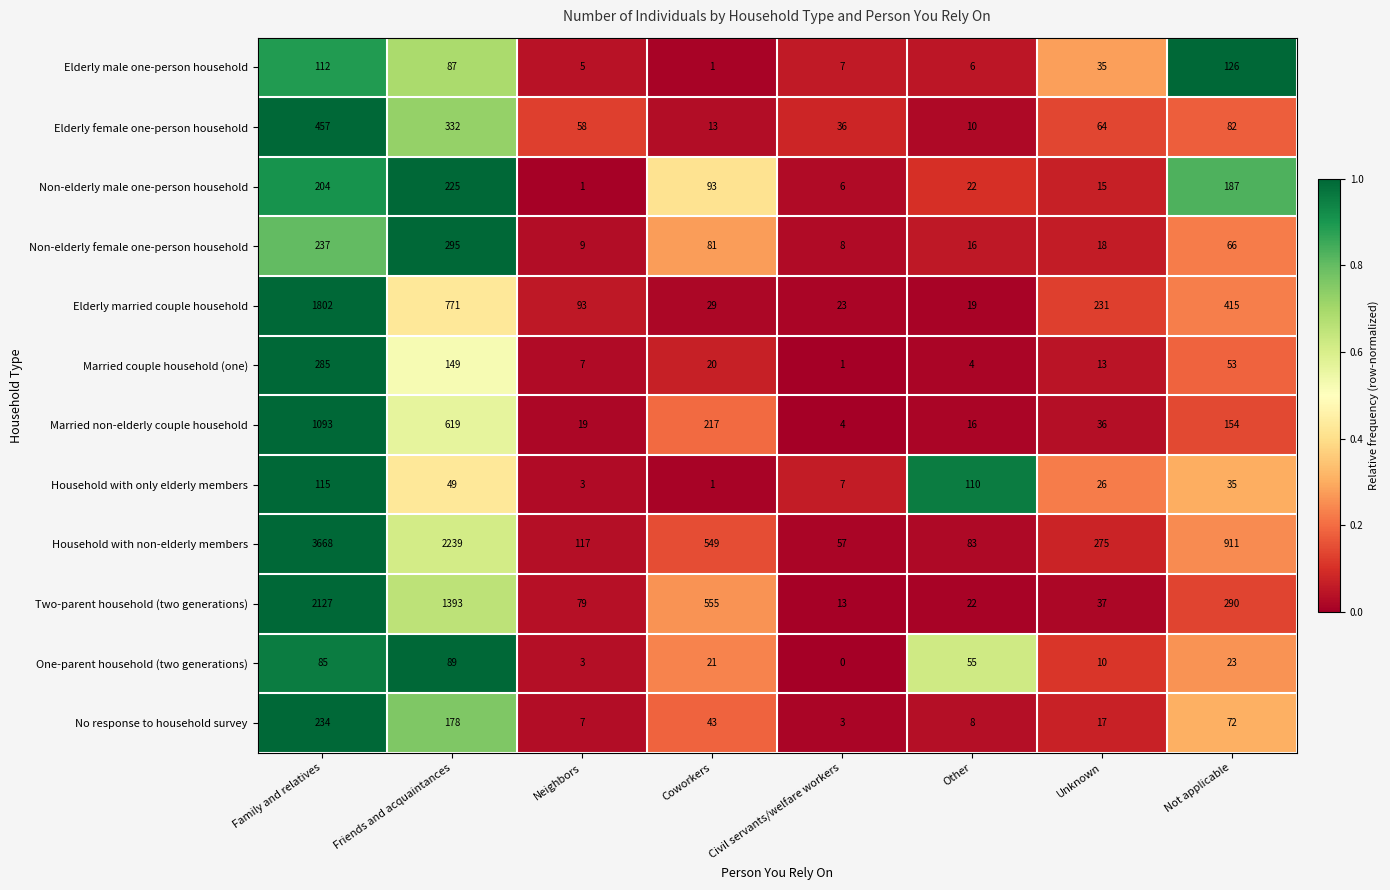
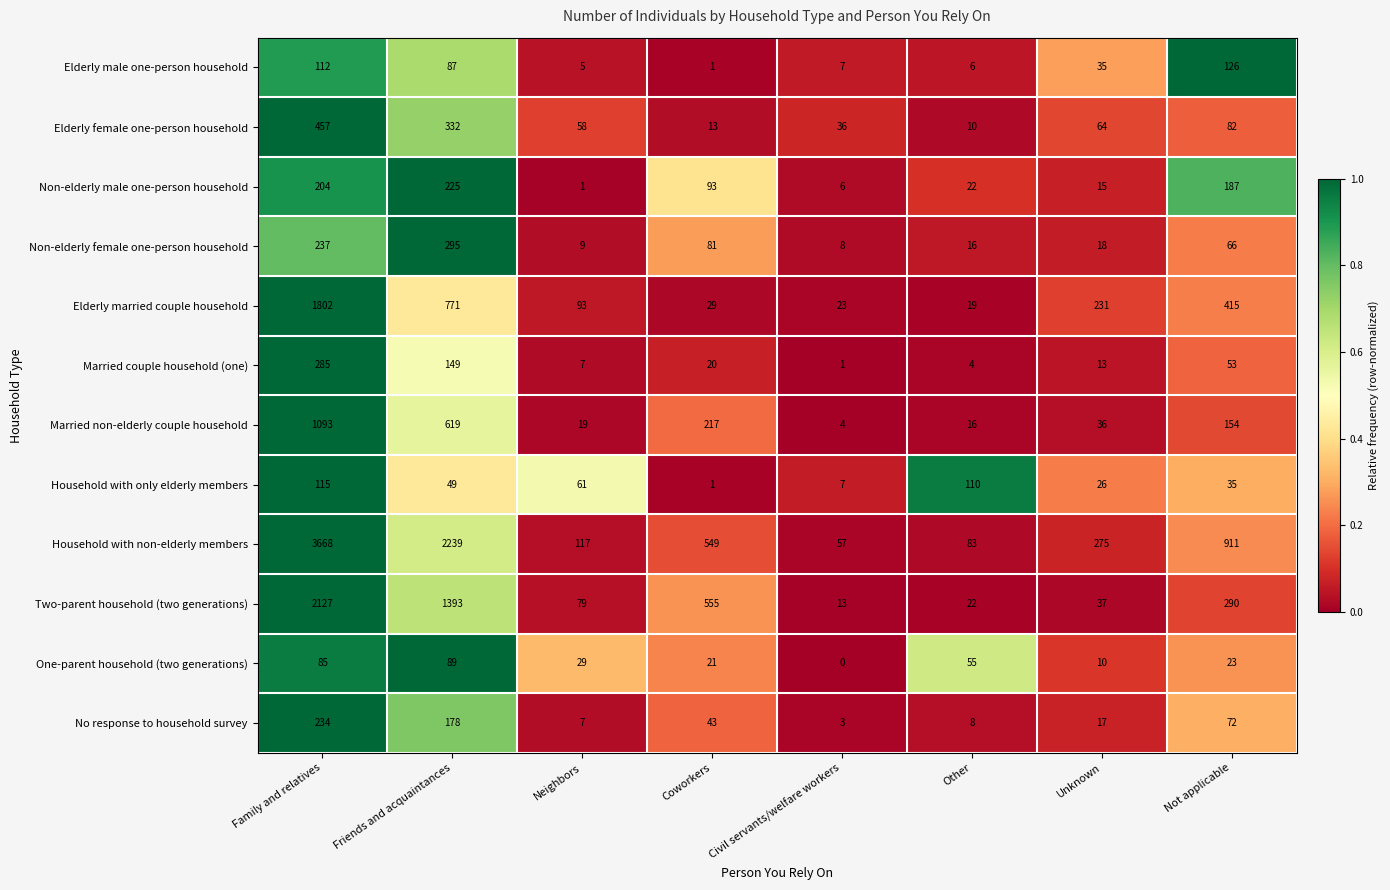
Household with only elderly members, Neighbors: 3 -> 61
One-parent household (two generations), Neighbors: 3 -> 29
